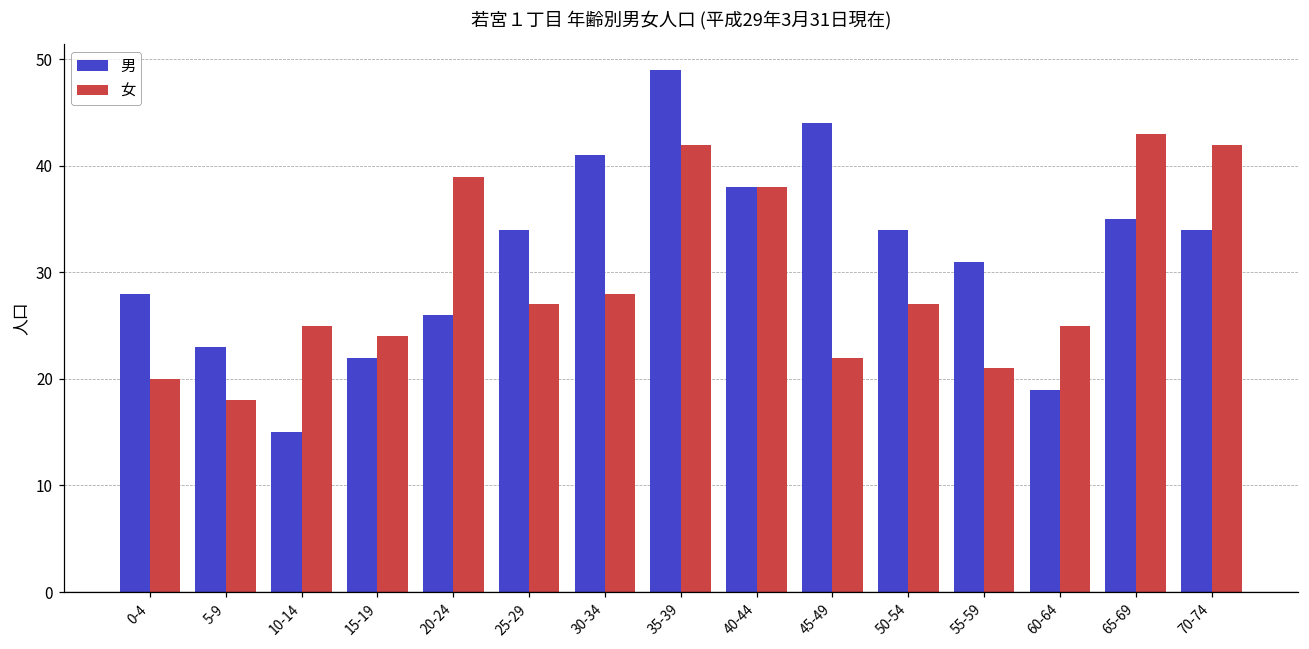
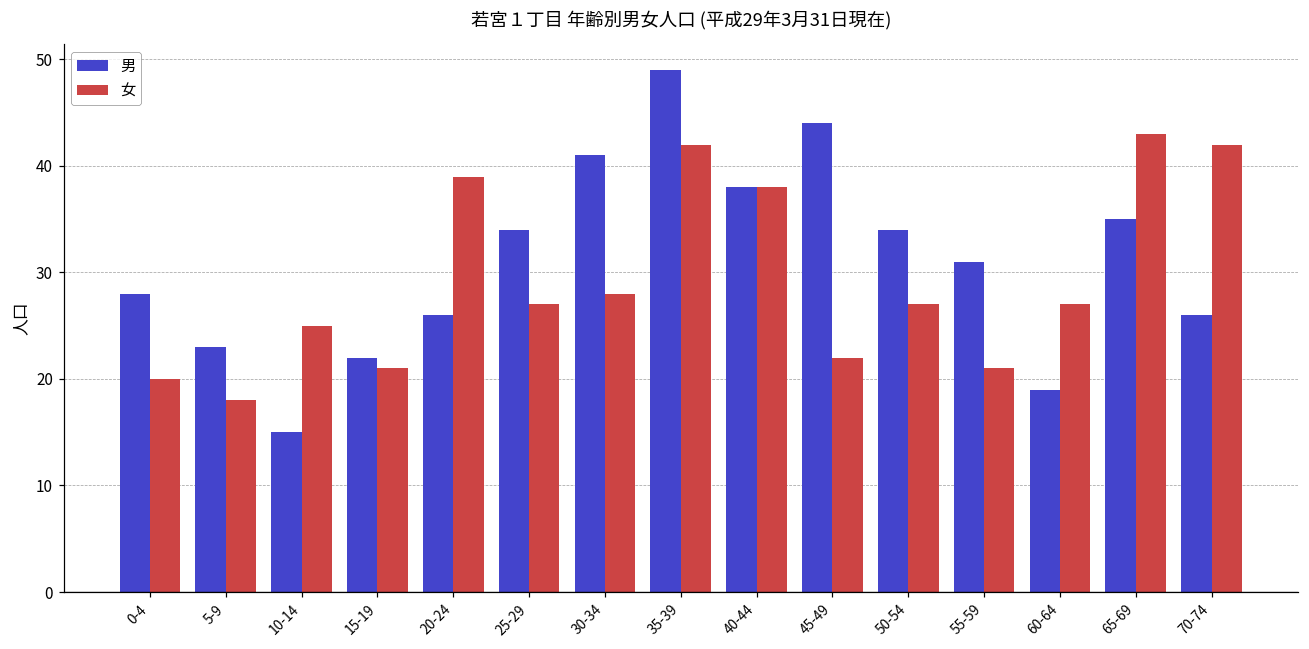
女, 15-19: 24 -> 21
女, 60-64: 25 -> 27
男, 70-74: 34 -> 26
